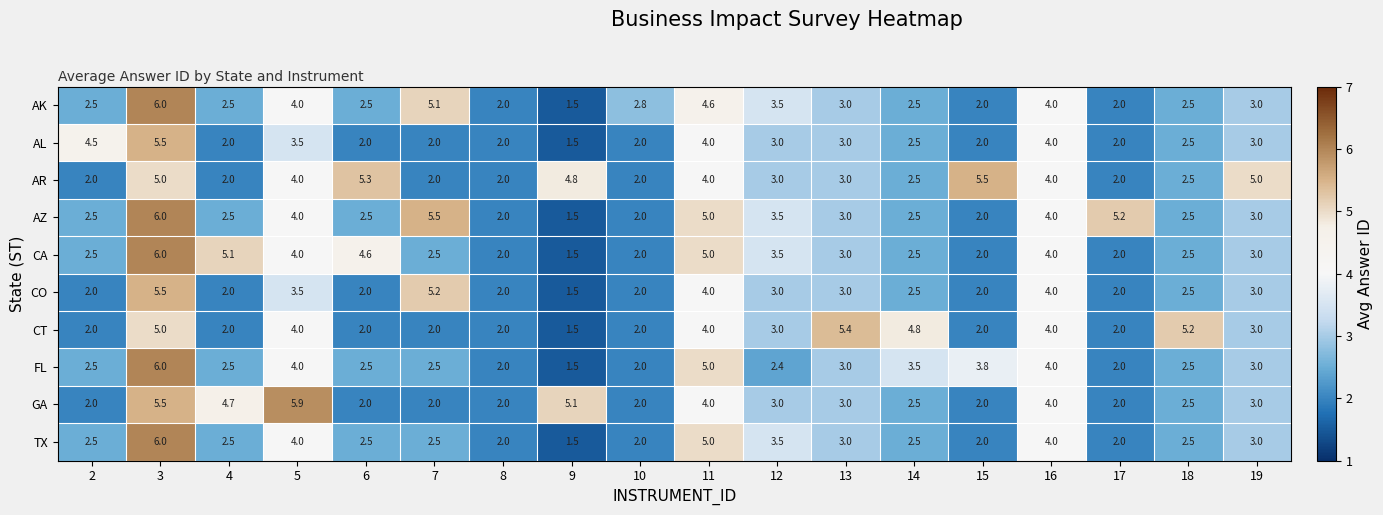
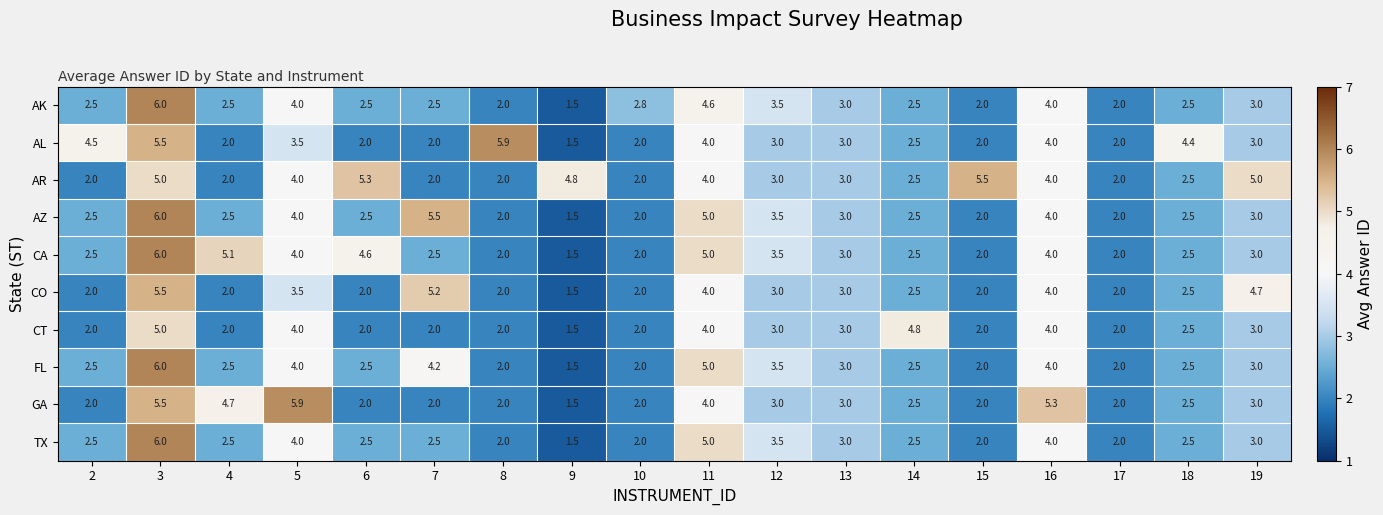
AK, 7: 5.1 -> 2.5
AL, 8: 2.0 -> 5.9
AL, 18: 2.5 -> 4.4
AZ, 17: 5.2 -> 2.0
CO, 19: 3.0 -> 4.7
CT, 13: 5.4 -> 3.0
CT, 18: 5.2 -> 2.5
FL, 7: 2.5 -> 4.2
FL, 12: 2.4 -> 3.5
FL, 14: 3.5 -> 2.5
FL, 15: 3.8 -> 2.0
GA, 9: 5.1 -> 1.5
GA, 16: 4.0 -> 5.3
